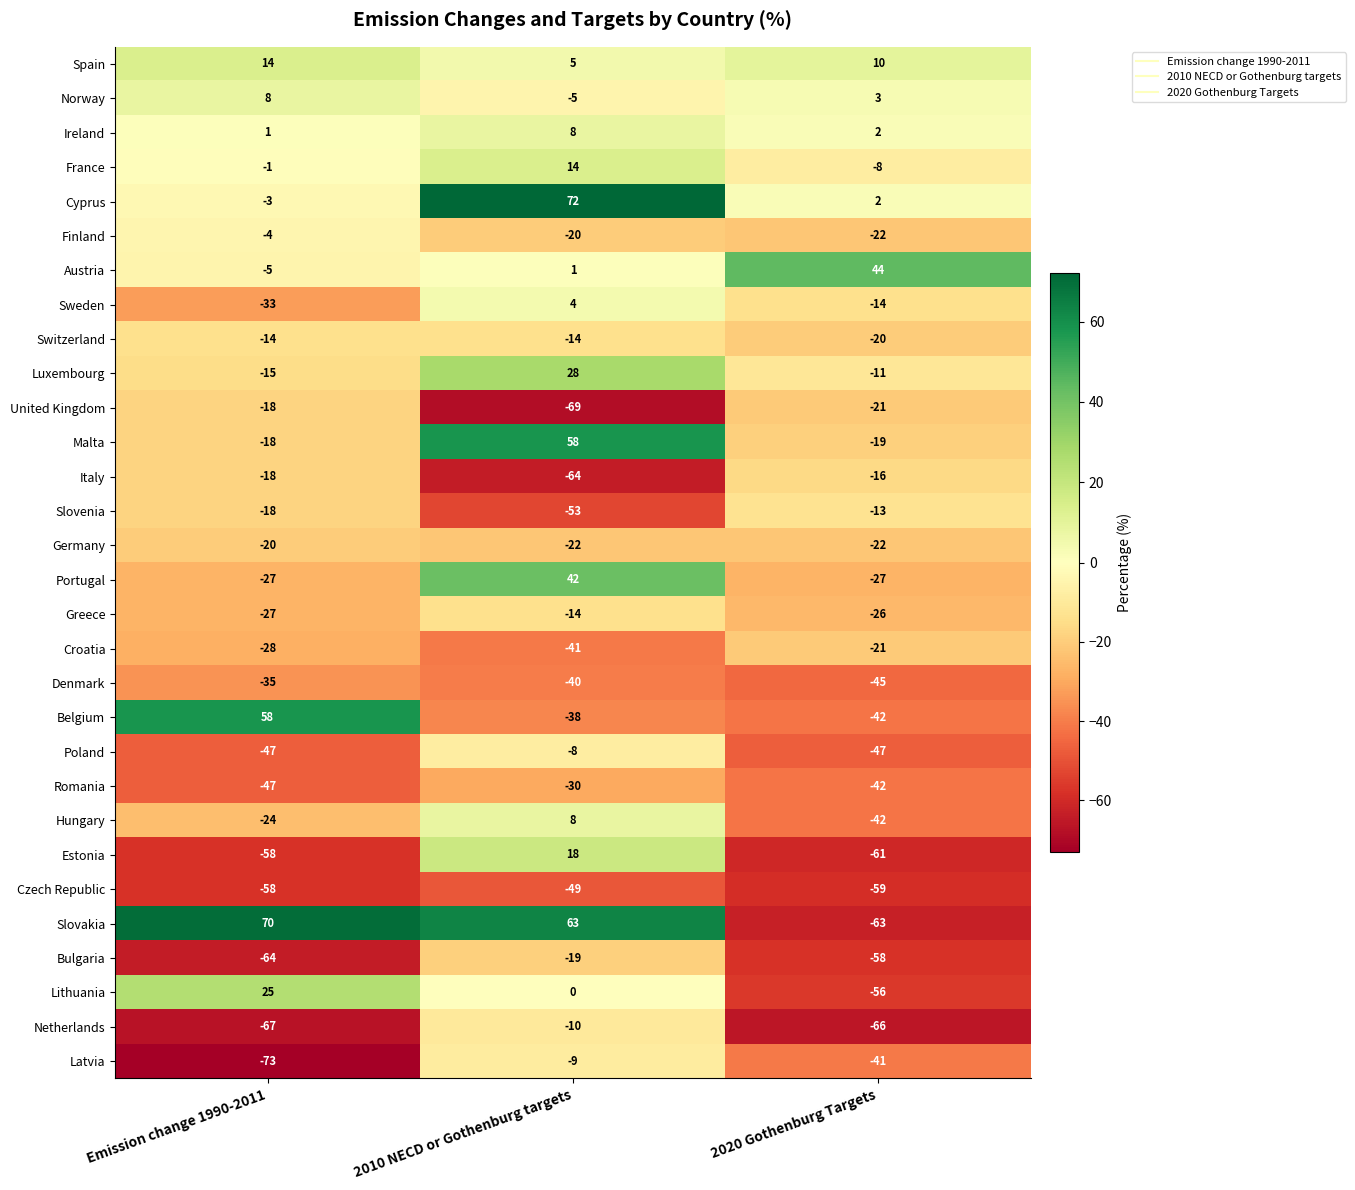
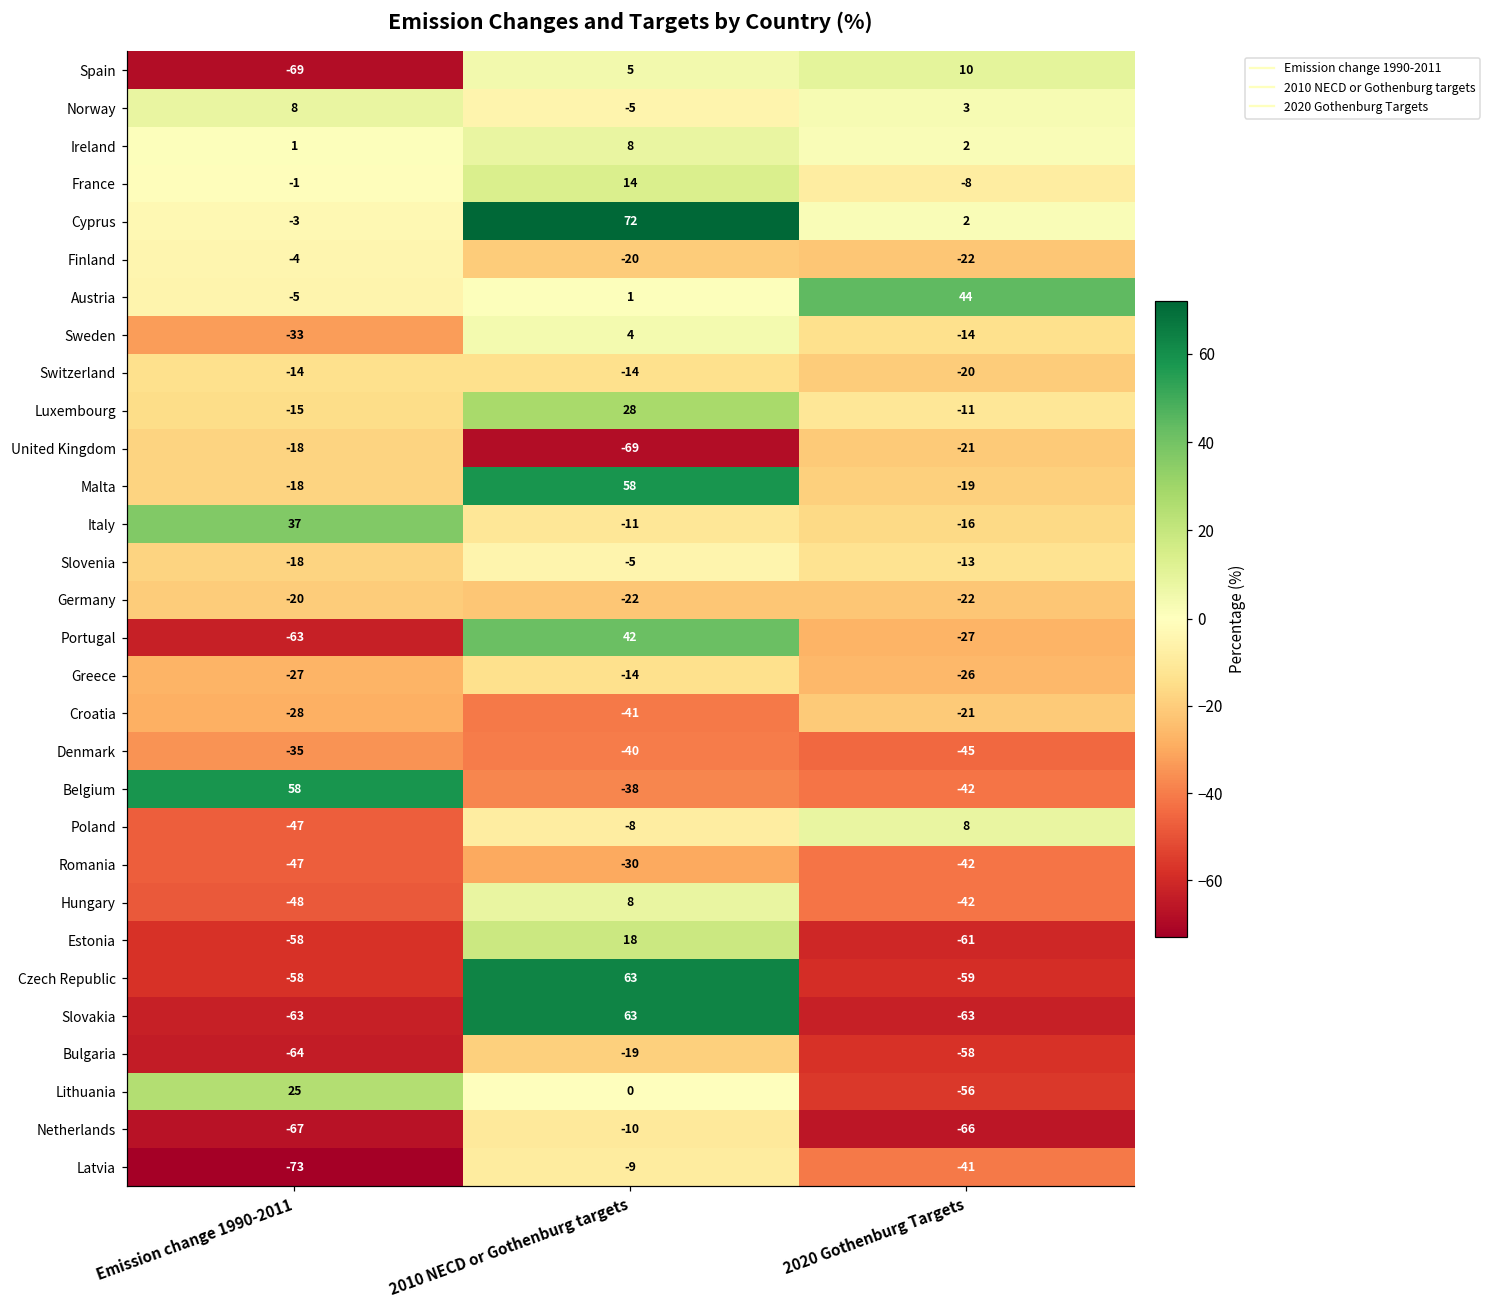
Spain, Emission change 1990-2011: 14 -> -69
Italy, Emission change 1990-2011: -18 -> 37
Italy, 2010 NECD or Gothenburg targets: -64 -> -11
Slovenia, 2010 NECD or Gothenburg targets: -53 -> -5
Portugal, Emission change 1990-2011: -27 -> -63
Poland, 2020 Gothenburg Targets: -47 -> 8
Hungary, Emission change 1990-2011: -24 -> -48
Czech Republic, 2010 NECD or Gothenburg targets: -49 -> 63
Slovakia, Emission change 1990-2011: 70 -> -63
